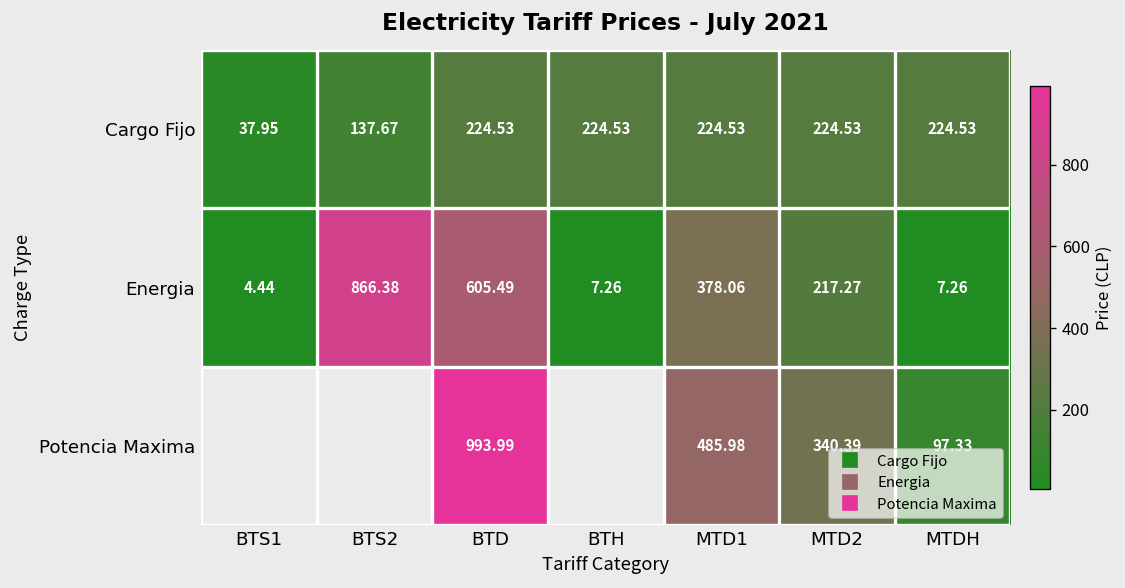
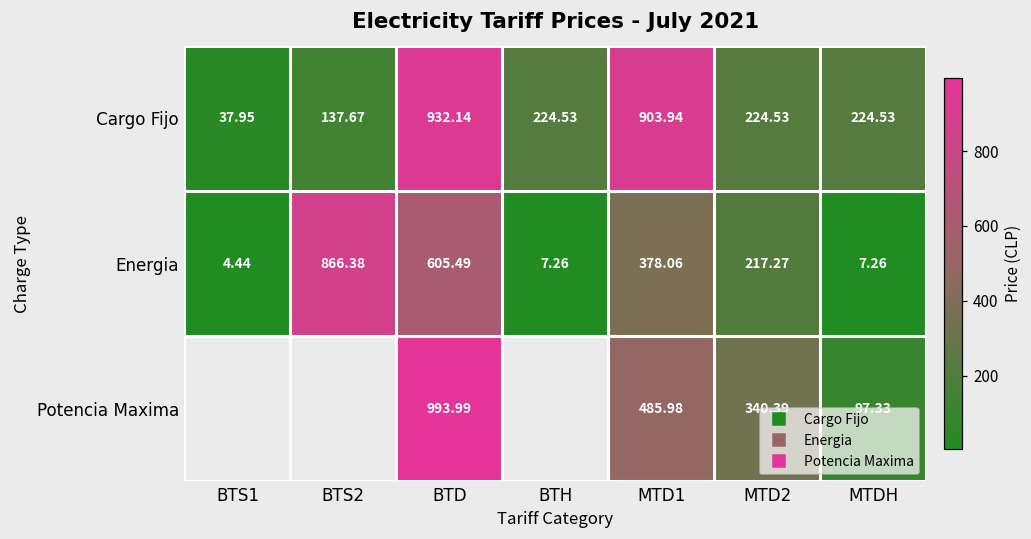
Cargo Fijo, BTD: 224.53 -> 932.14
Cargo Fijo, MTD1: 224.53 -> 903.94
